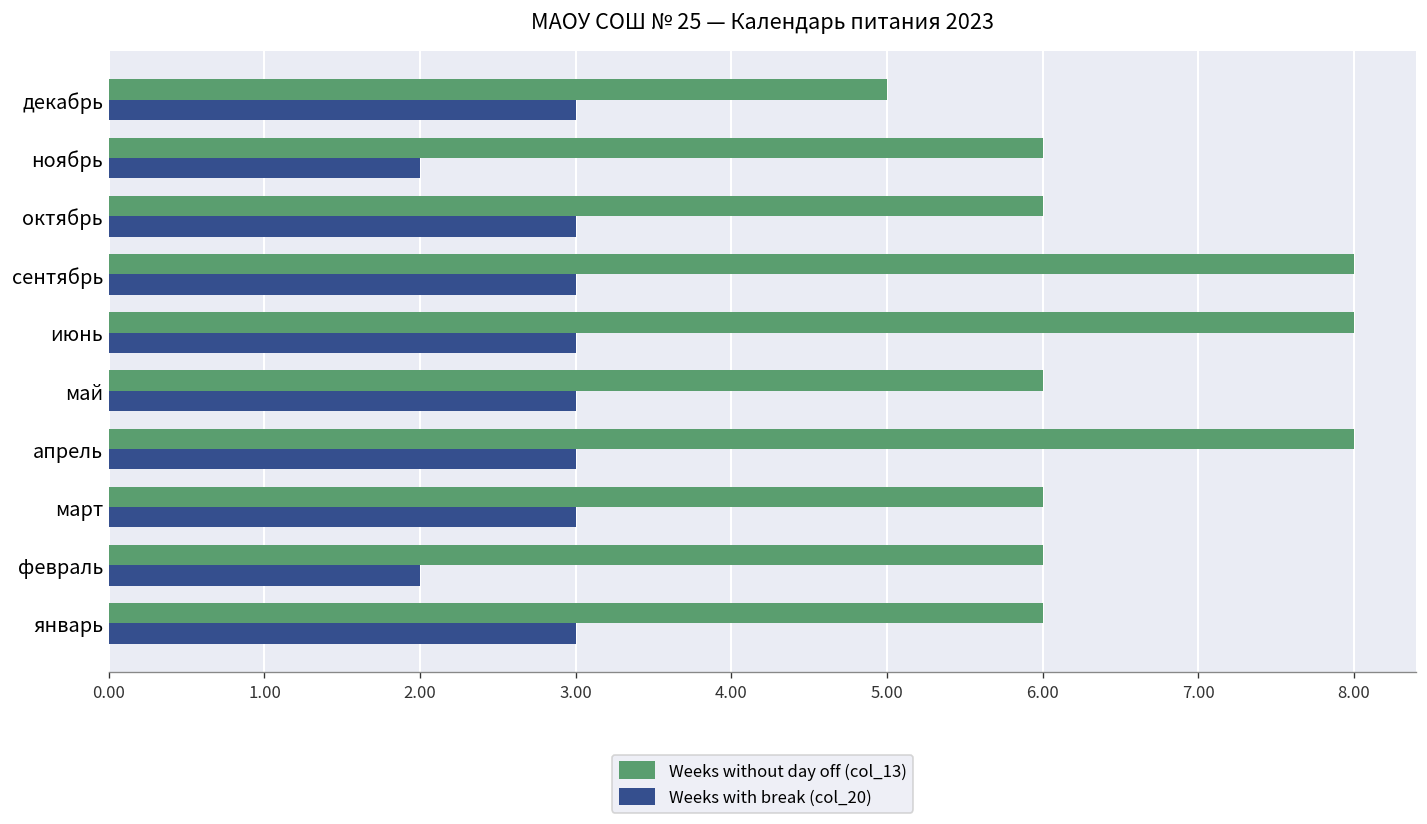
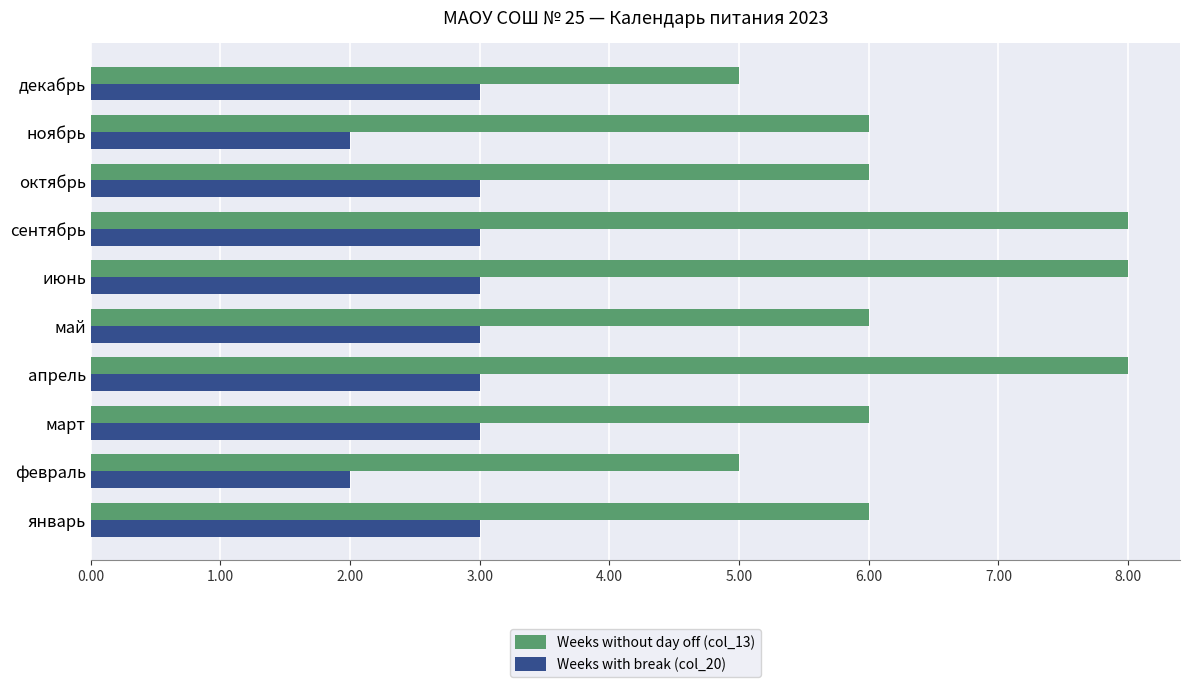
Weeks without day off (col_13), февраль: 6 -> 5
